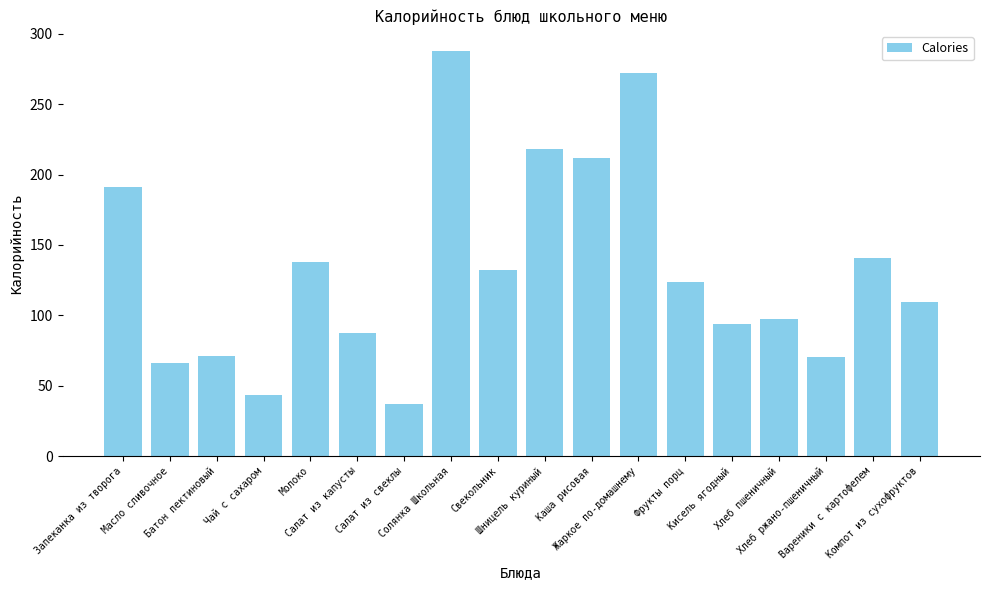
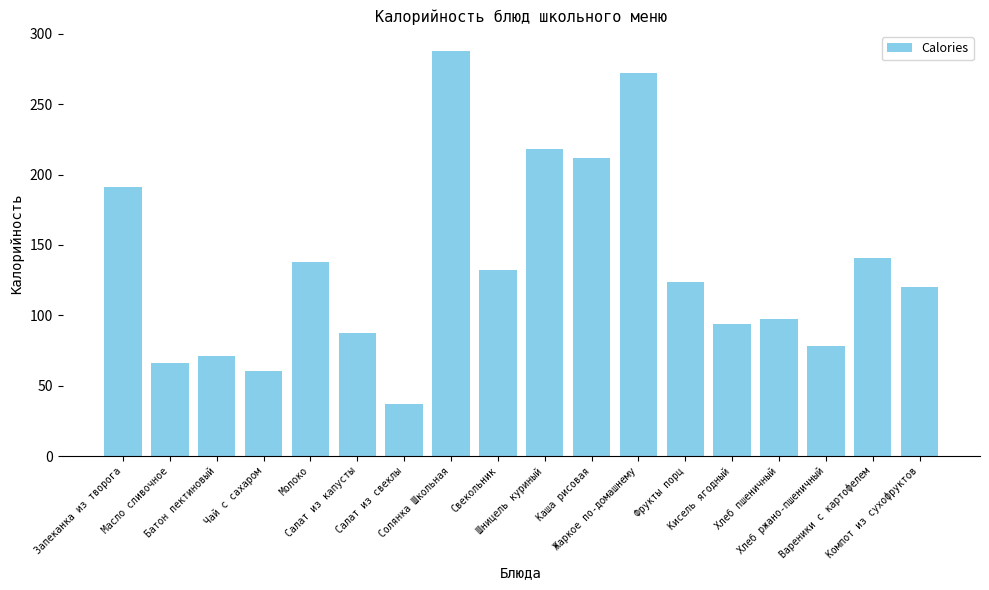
Чай с сахаром: 44 -> 61
Хлеб ржано-пшеничный: 71 -> 78
Компот из сухофруктов: 109 -> 120
